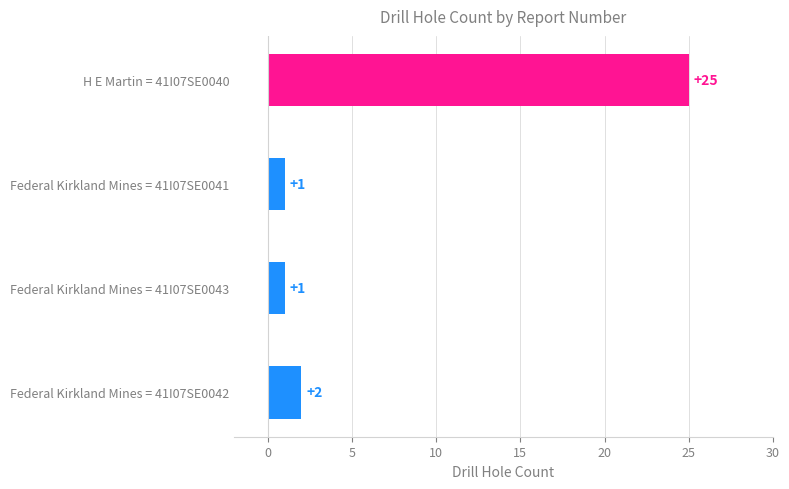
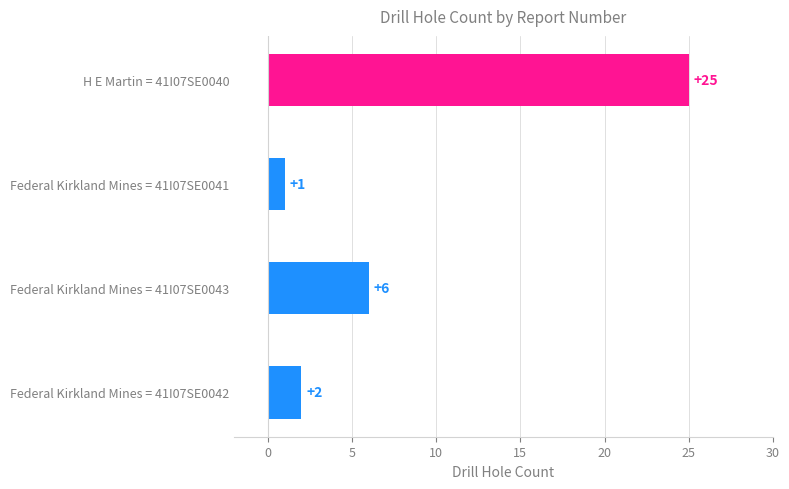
Federal Kirkland Mines = 41I07SE0043: +1 -> +6
